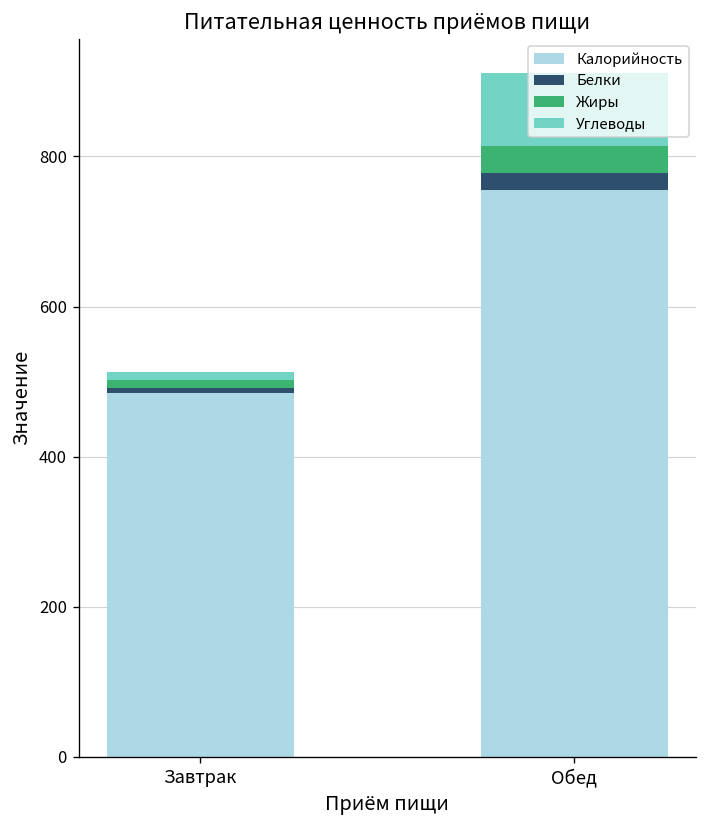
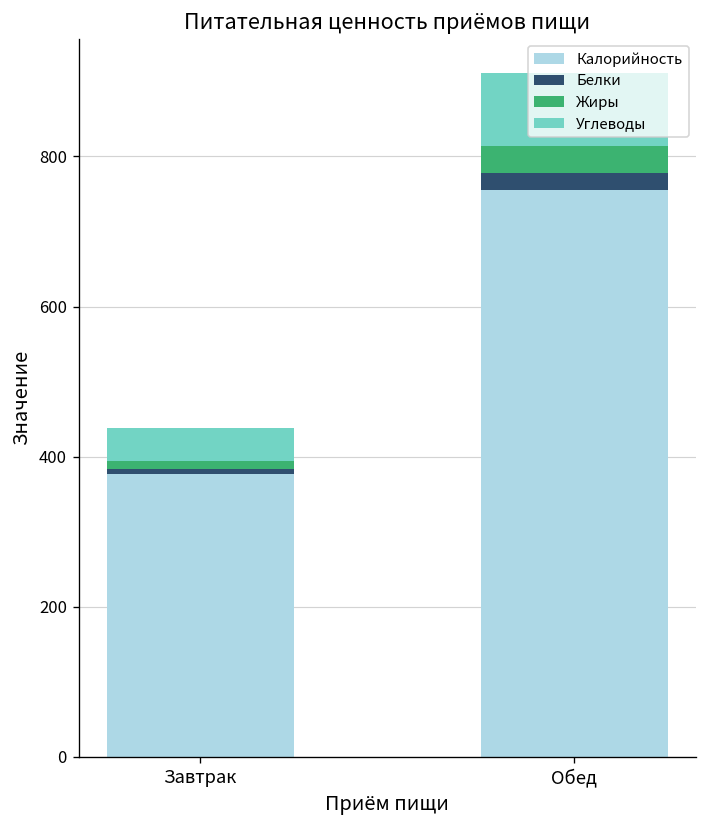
Калорийность, Завтрак: 480 -> 380
Углеводы, Завтрак: 10 -> 40
